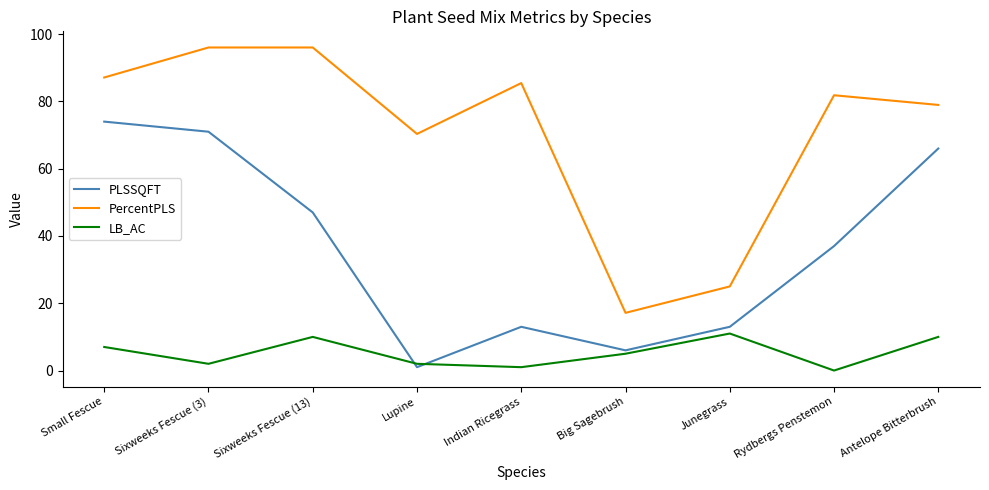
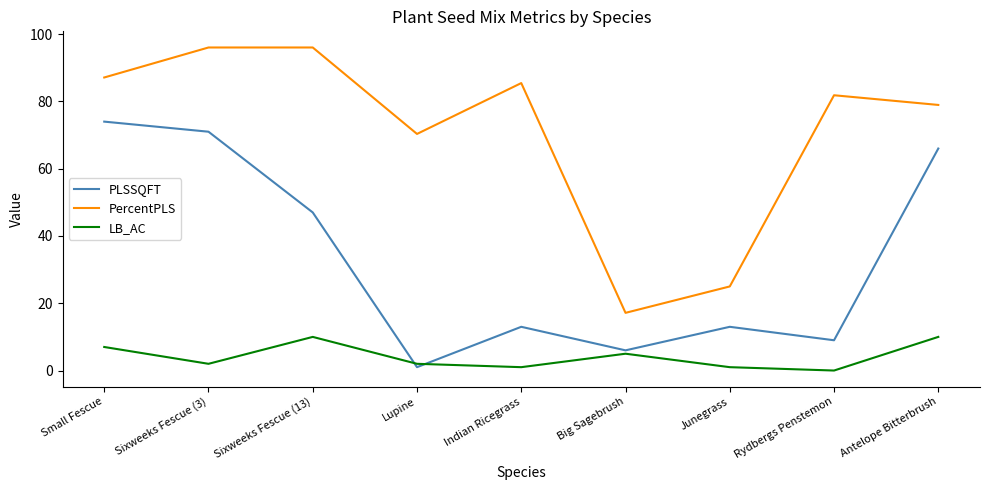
LB_AC, Junegrass: 11 -> 1
PLSSQFT, Rydbergs Penstemon: 37 -> 9
